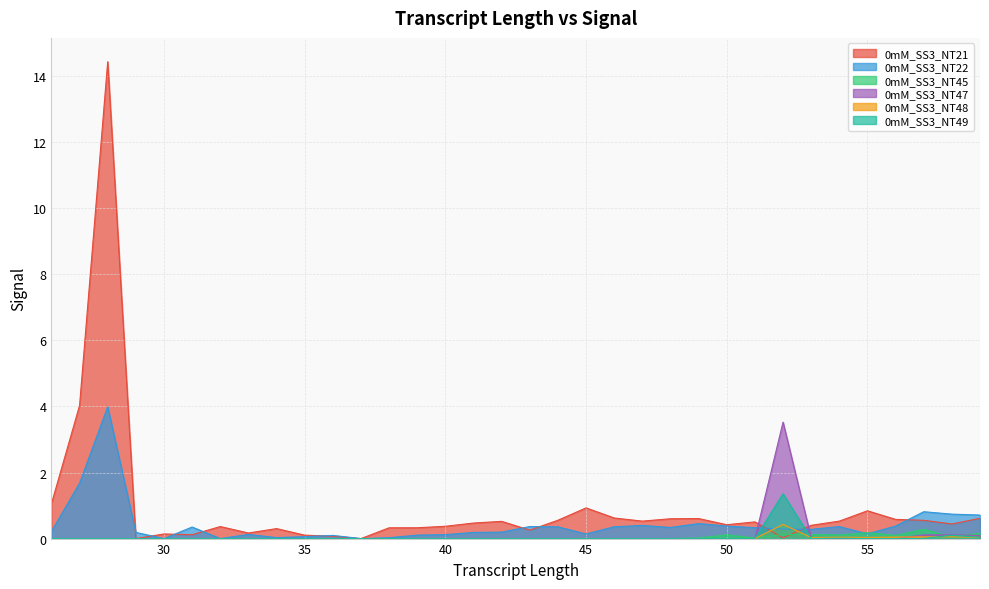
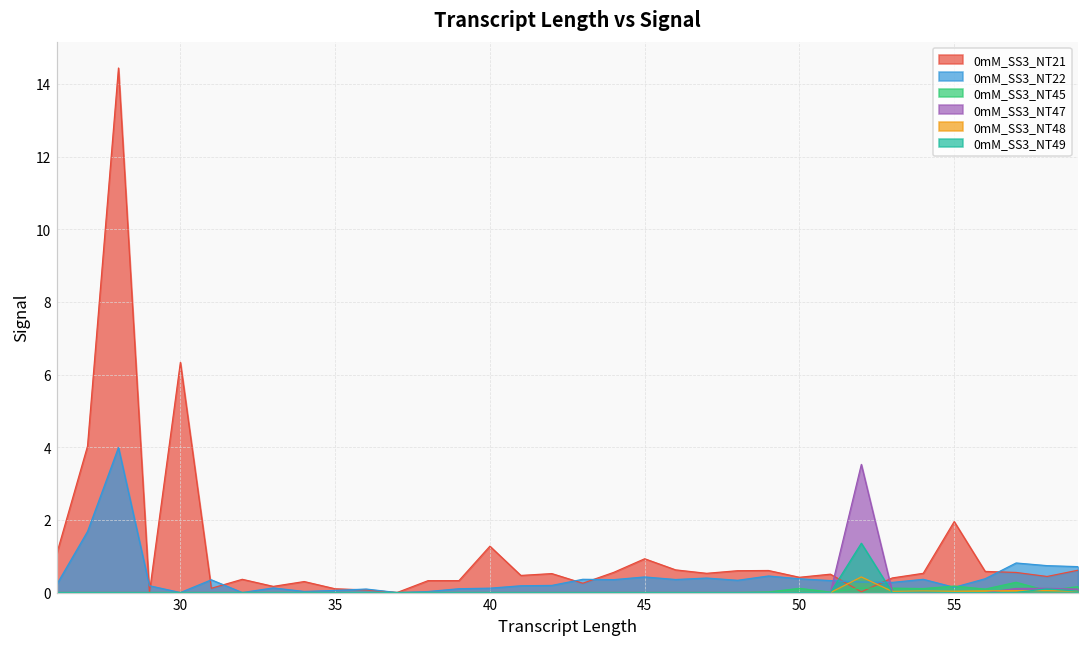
0mM_SS3_NT21, 30: 0.1 -> 6.3
0mM_SS3_NT21, 40: 0.4 -> 1.3
0mM_SS3_NT22, 45: 0.1 -> 0.4
0mM_SS3_NT21, 55: 0.8 -> 2.0
